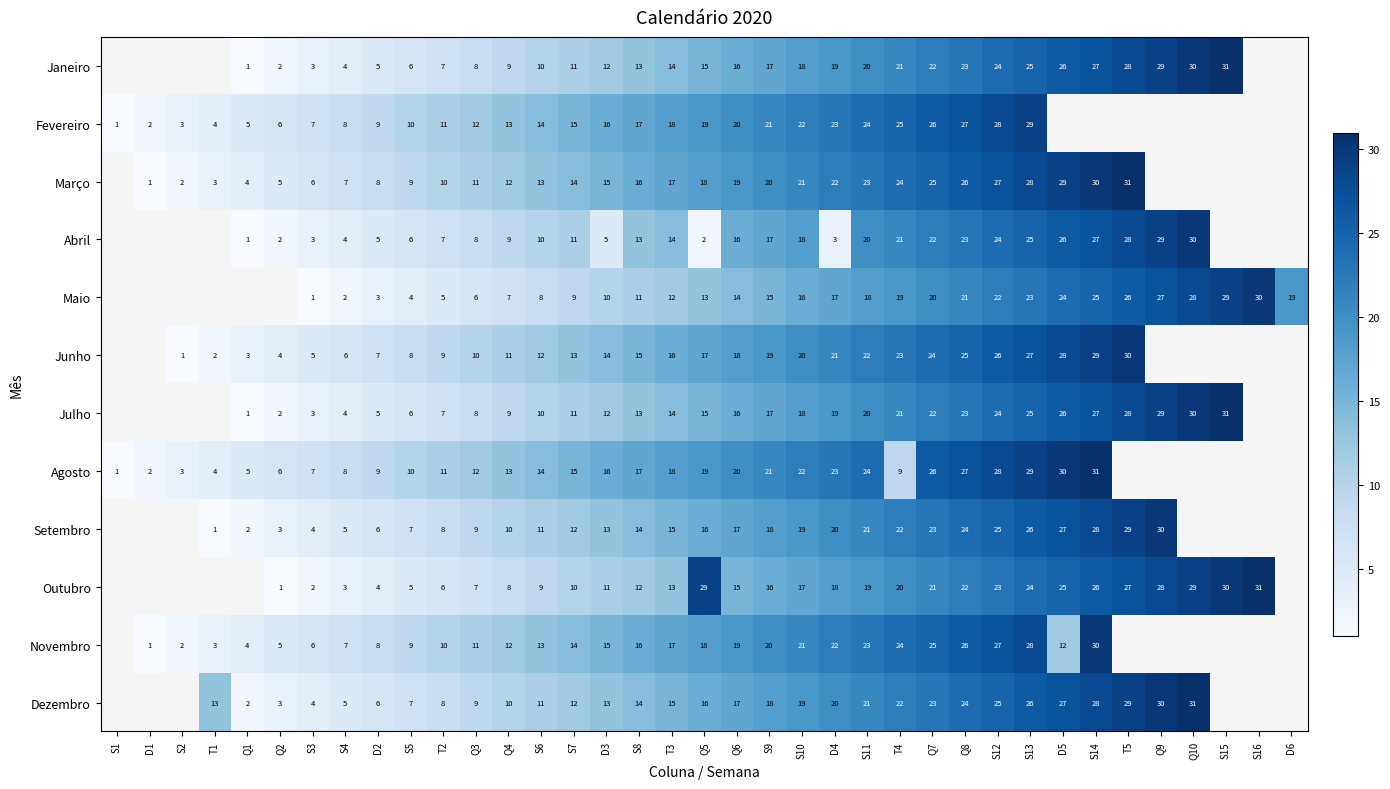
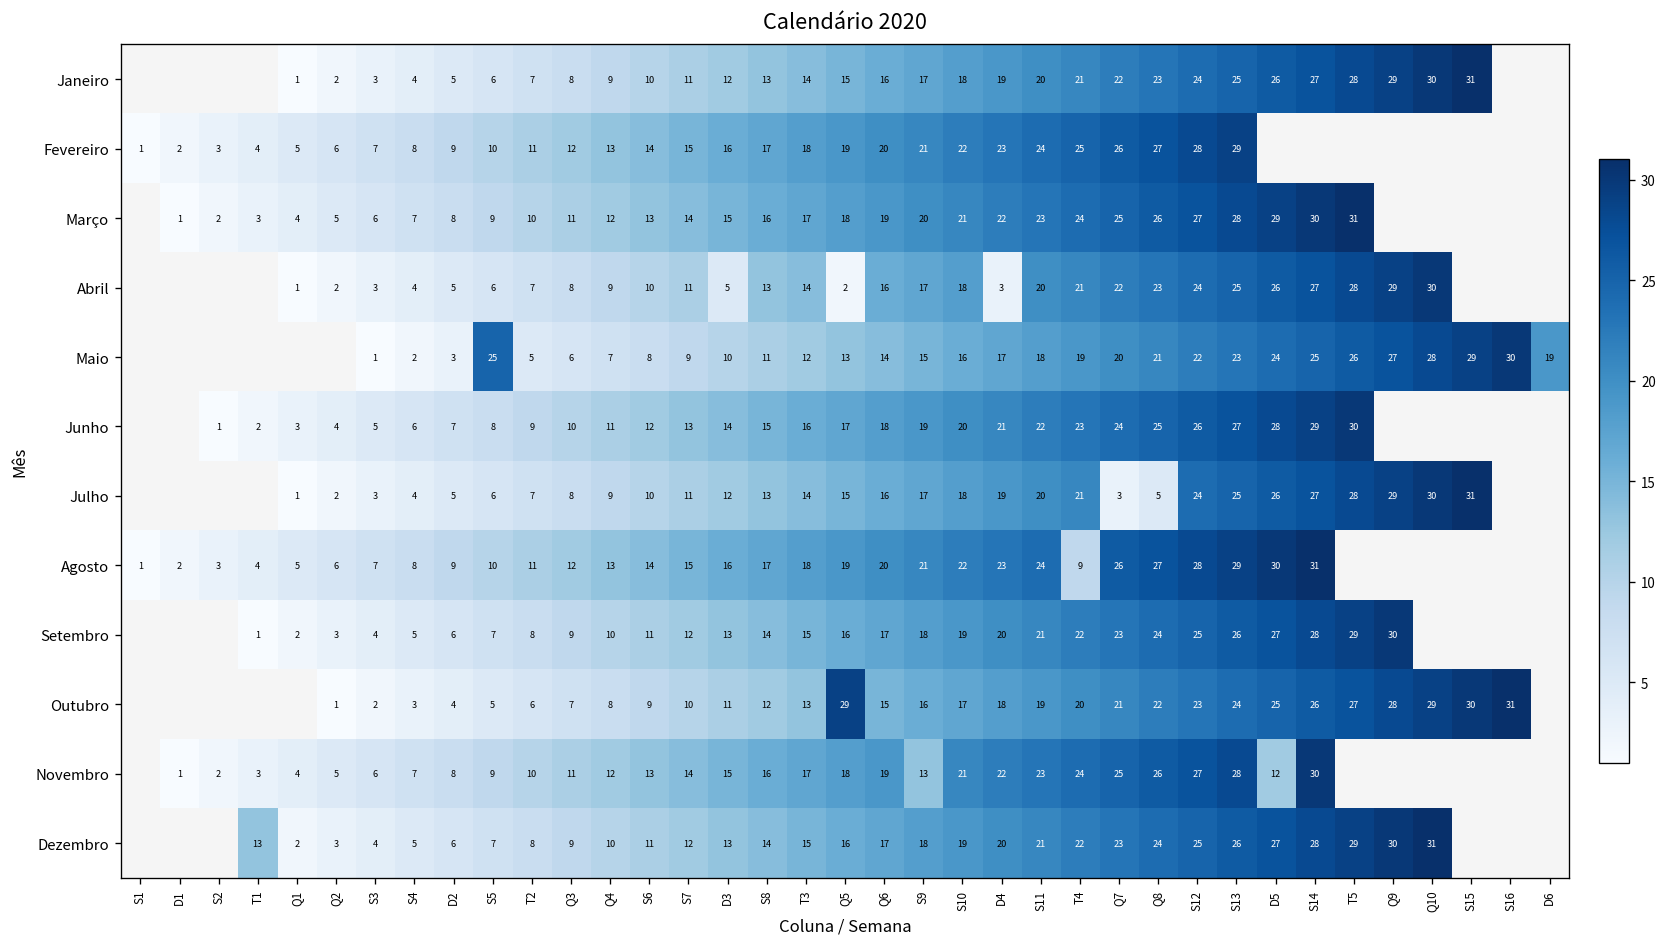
Maio, S5: 4 -> 25
Julho, Q7: 22 -> 3
Julho, Q8: 23 -> 5
Novembro, S9: 20 -> 13
